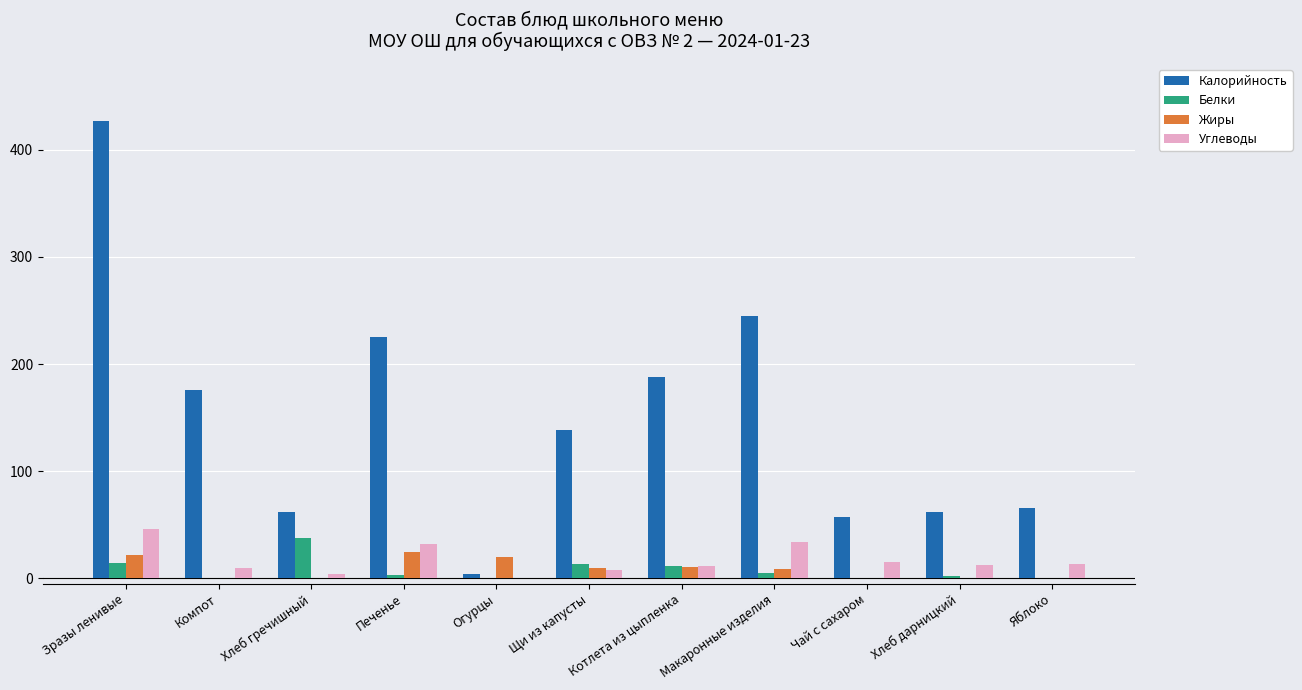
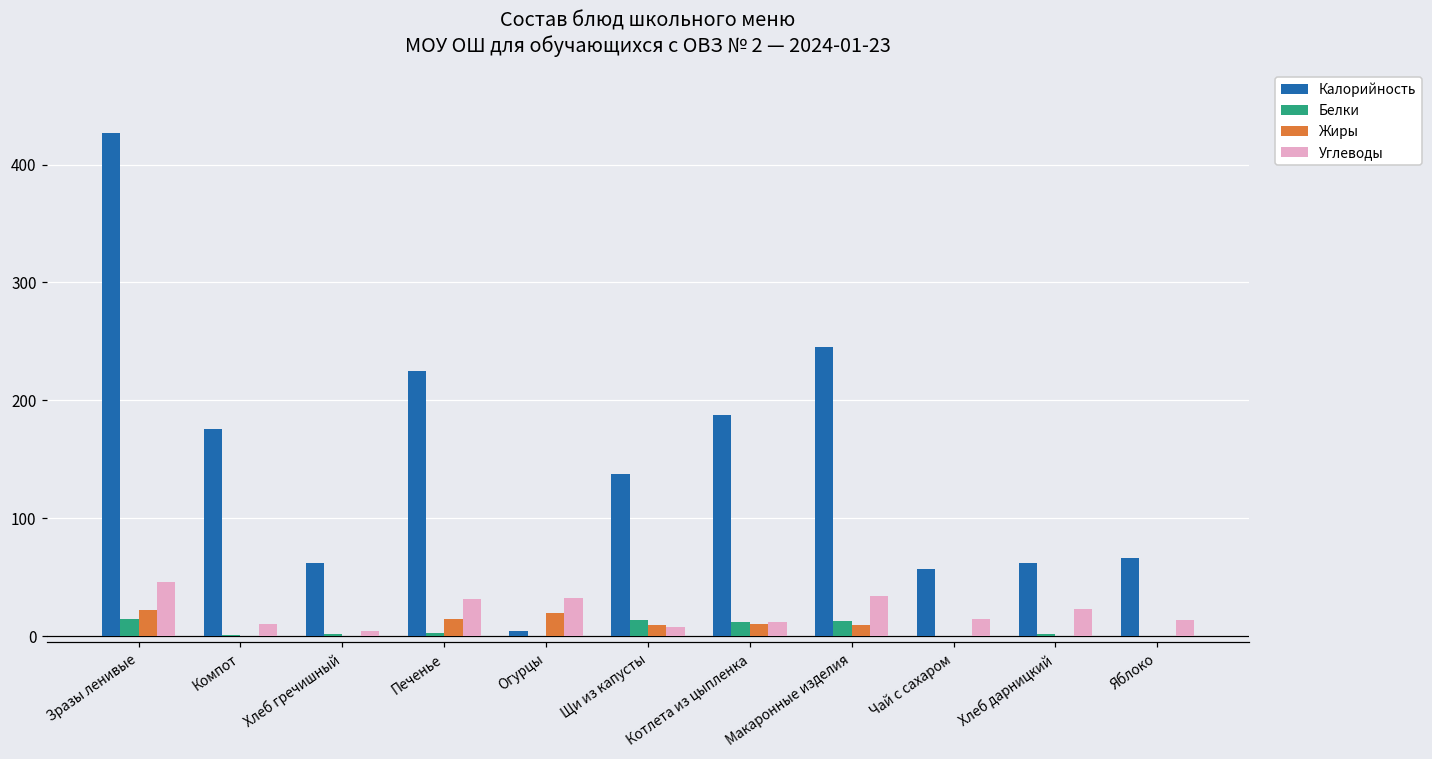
Белки, Хлеб гречишный: 38 -> 2
Жиры, Печенье: 25 -> 15
Углеводы, Огурцы: 1 -> 32
Белки, Макаронные изделия: 5 -> 13
Углеводы, Хлеб дарницкий: 12 -> 23
